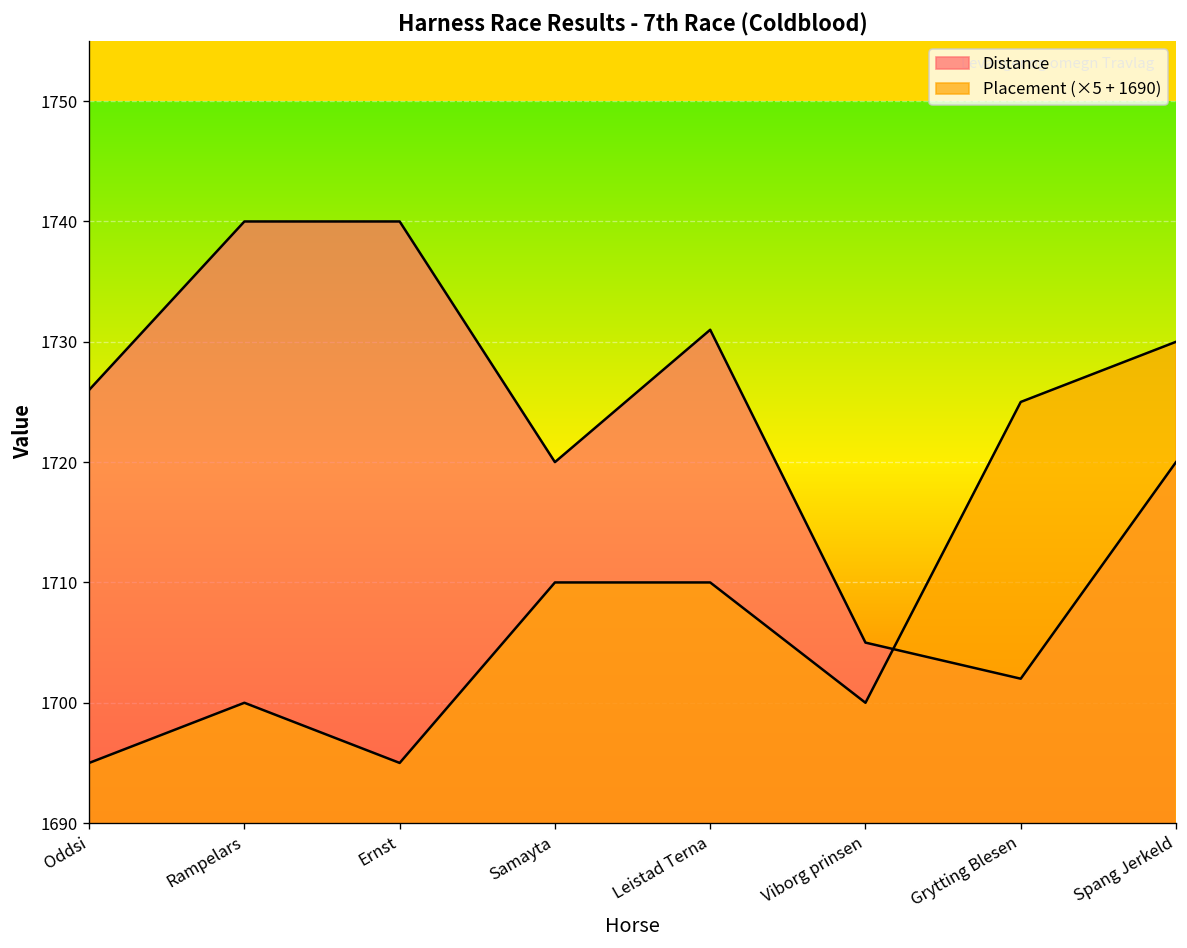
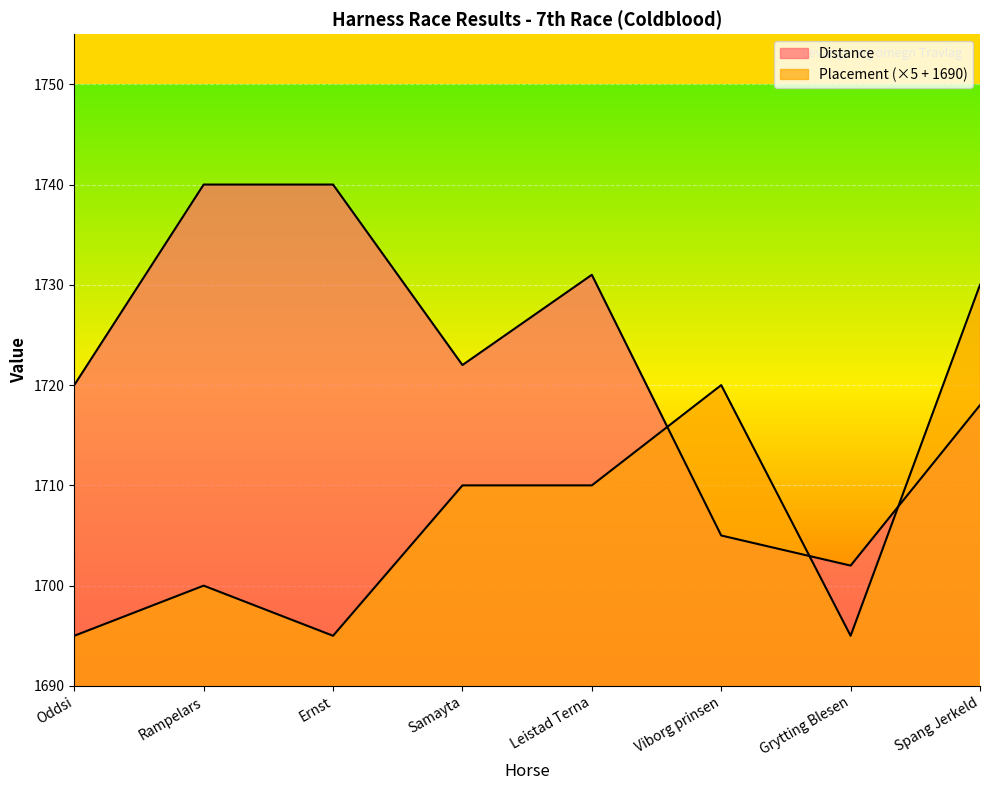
Distance, Oddsi: 1726 -> 1720
Distance, Samayta: 1720 -> 1722
Placement (×5 + 1690), Viborg prinsen: 1700.0 -> 1720.0
Placement (×5 + 1690), Grytting Blesen: 1725.0 -> 1695.0
Distance, Spang Jerkeld: 1720 -> 1718
